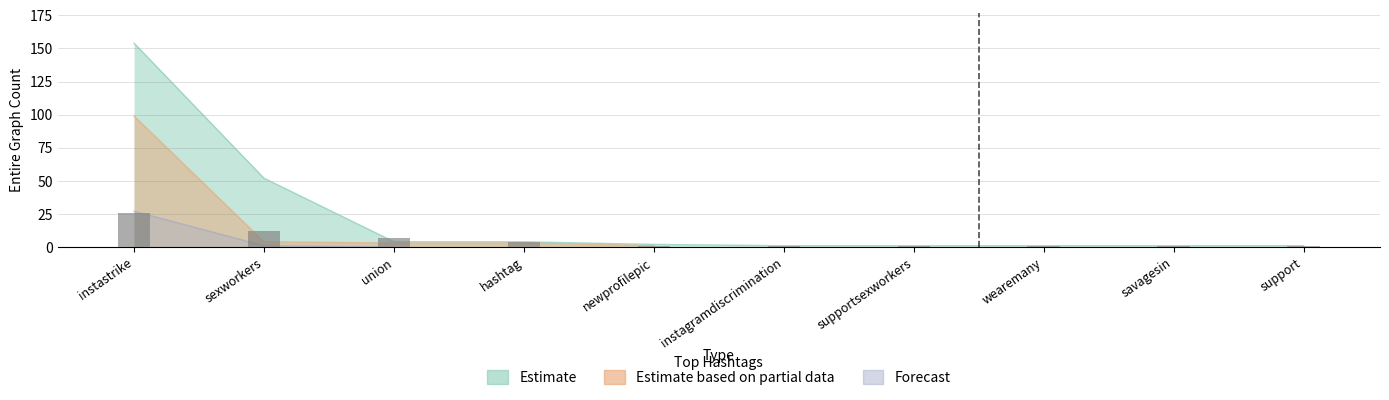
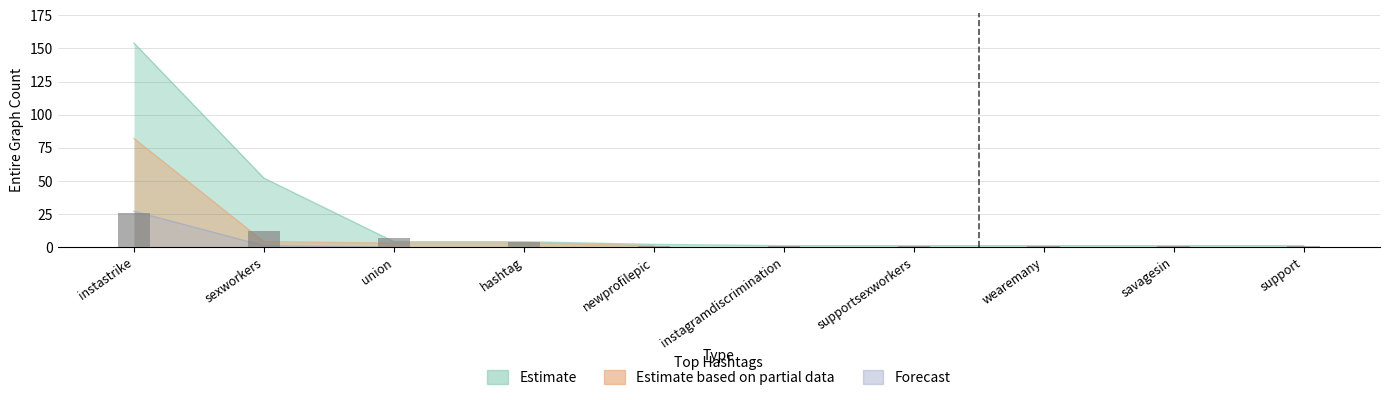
Estimate based on partial data, instastrike: 99 -> 82
